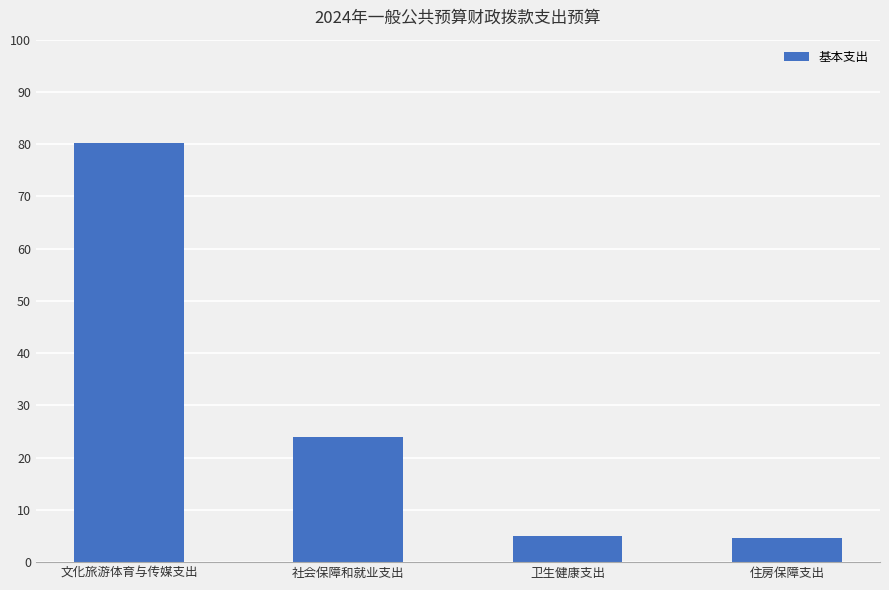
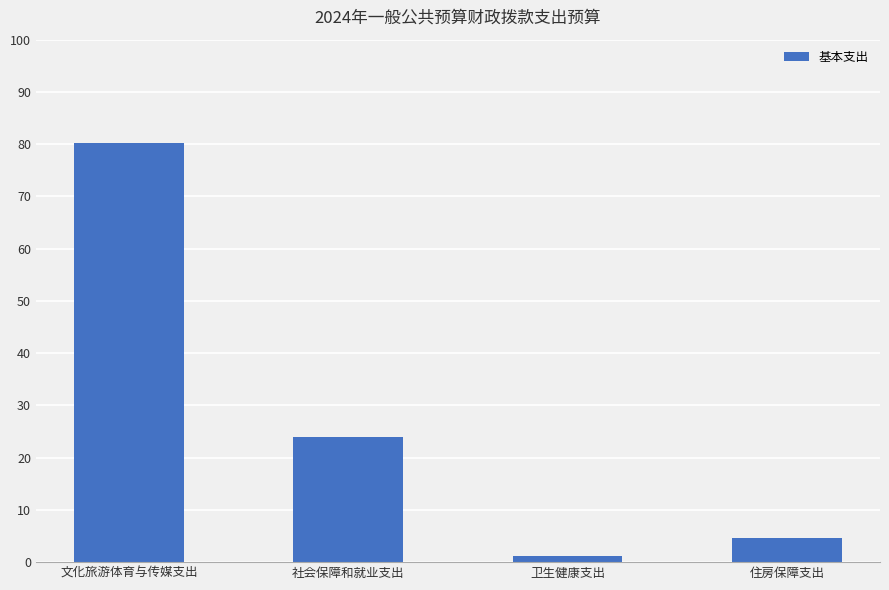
卫生健康支出: 5 -> 1
